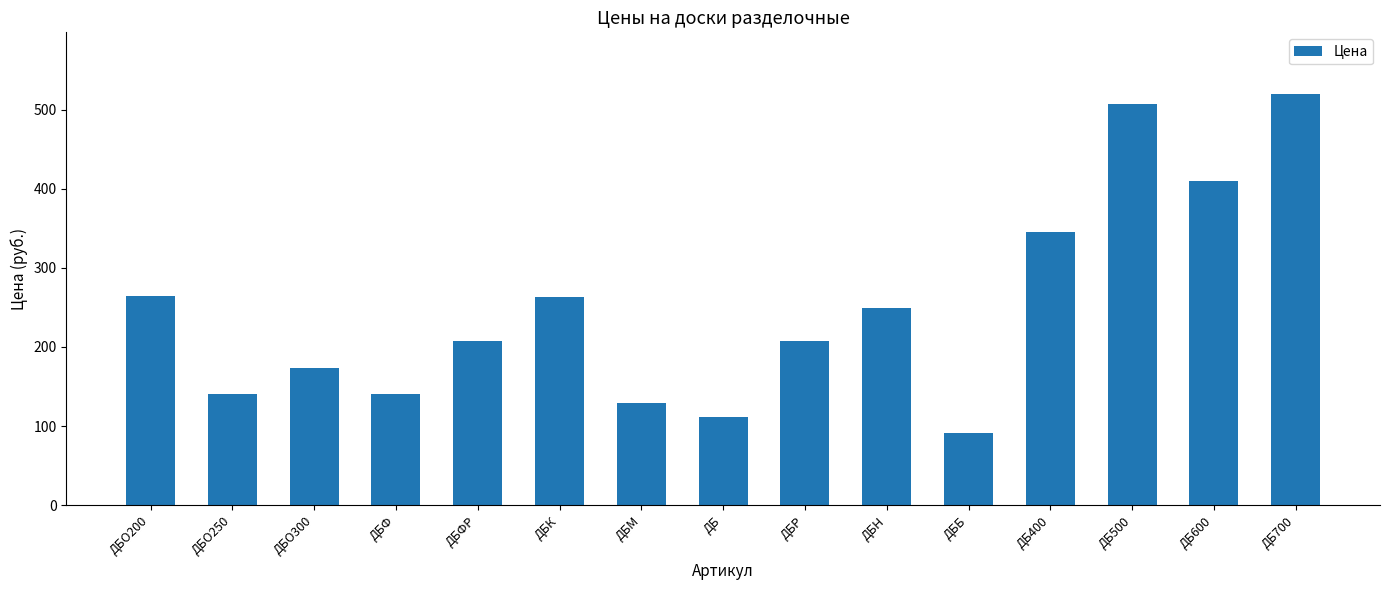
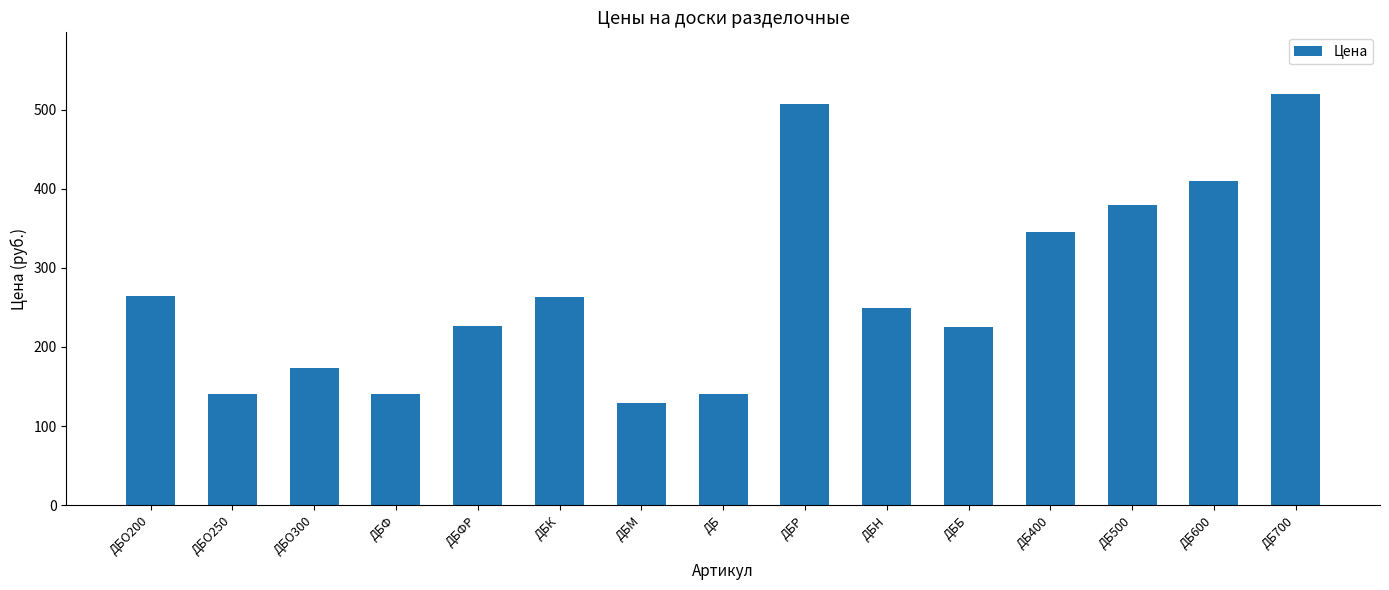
ДБФР: 210 -> 230
ДБ: 110 -> 140
ДБР: 210 -> 510
ДББ: 90 -> 230
ДБ500: 510 -> 380
